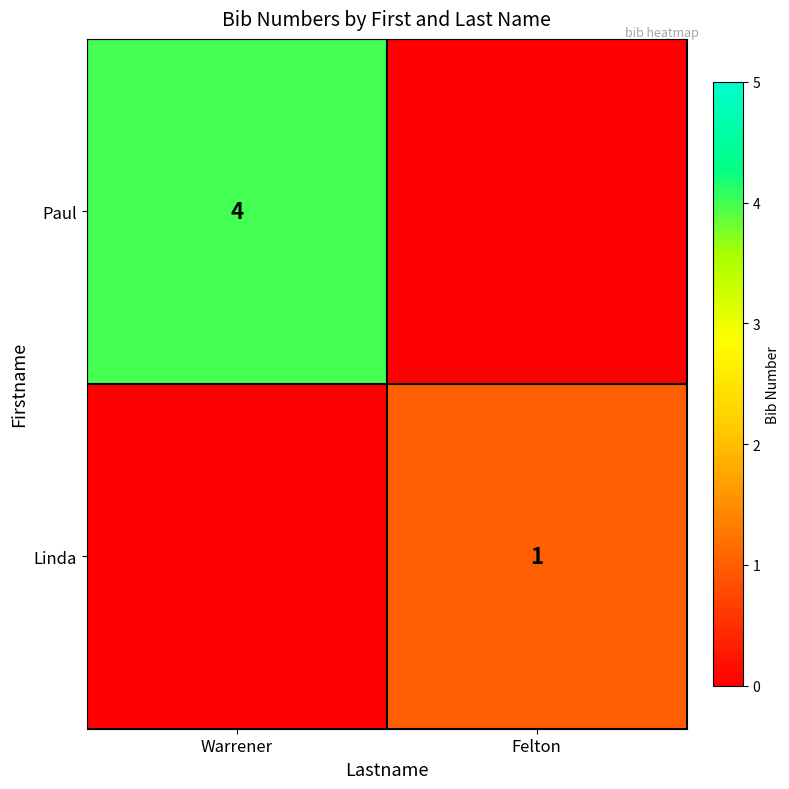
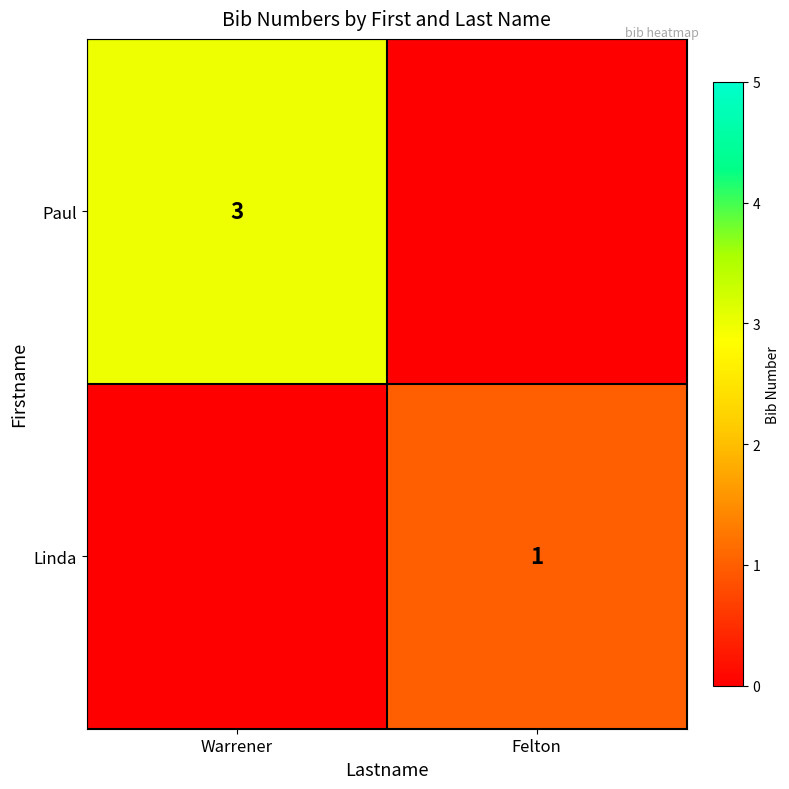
Paul, Warrener: 4 -> 3
